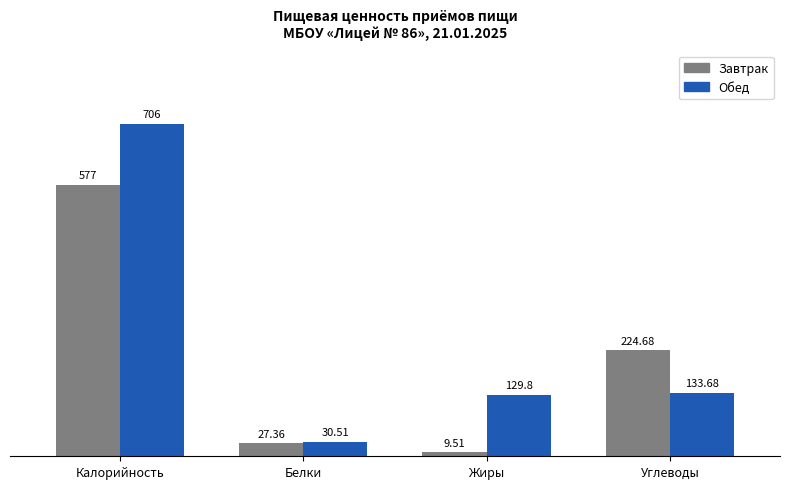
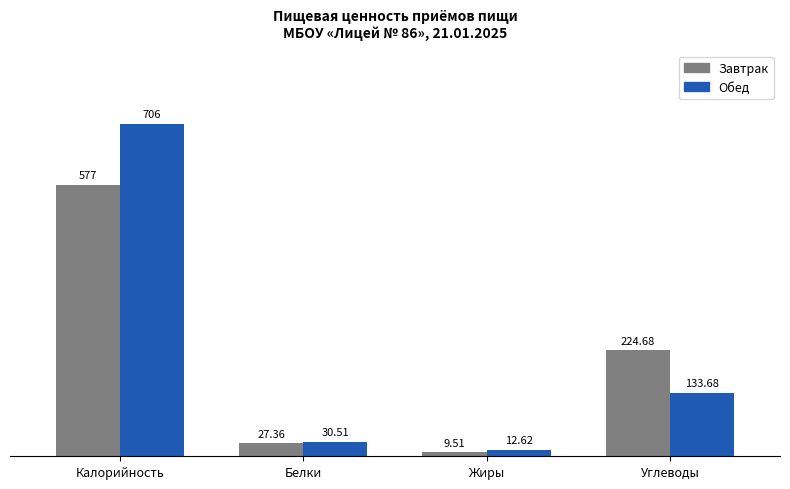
Обед, Жиры: 129.8 -> 12.62
